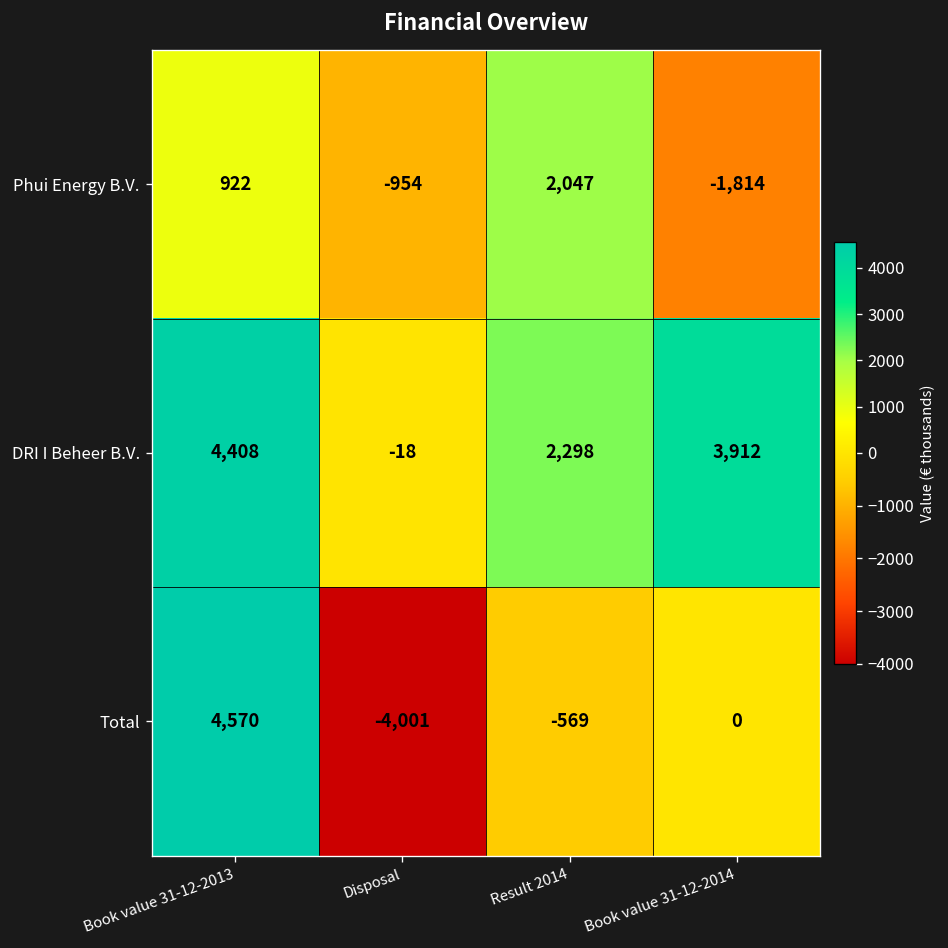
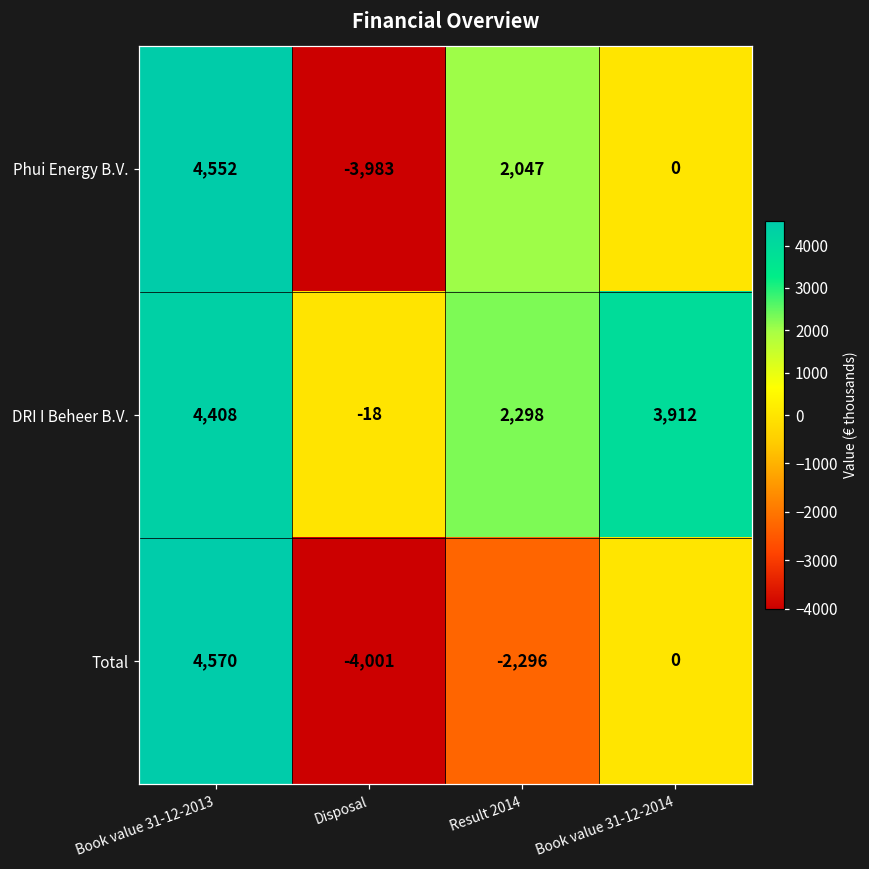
Phui Energy B.V., Book value 31-12-2013: 922 -> 4,552
Phui Energy B.V., Disposal: -954 -> -3,983
Phui Energy B.V., Book value 31-12-2014: -1,814 -> 0
Total, Result 2014: -569 -> -2,296
